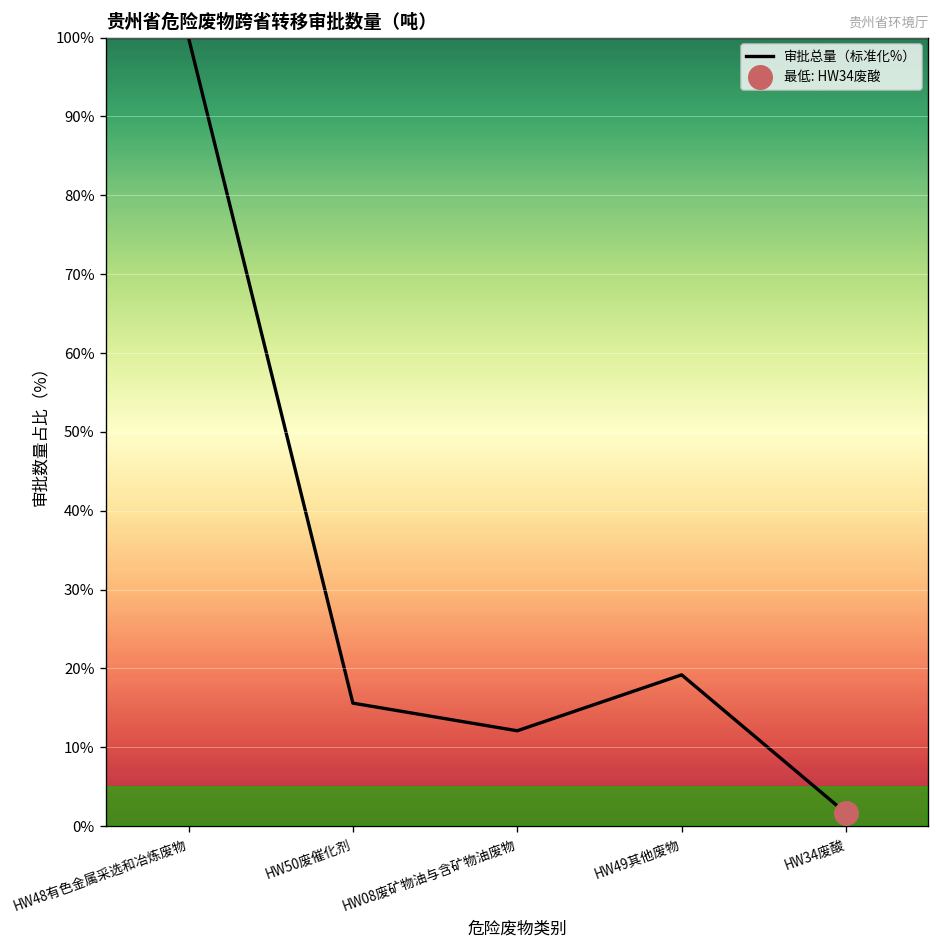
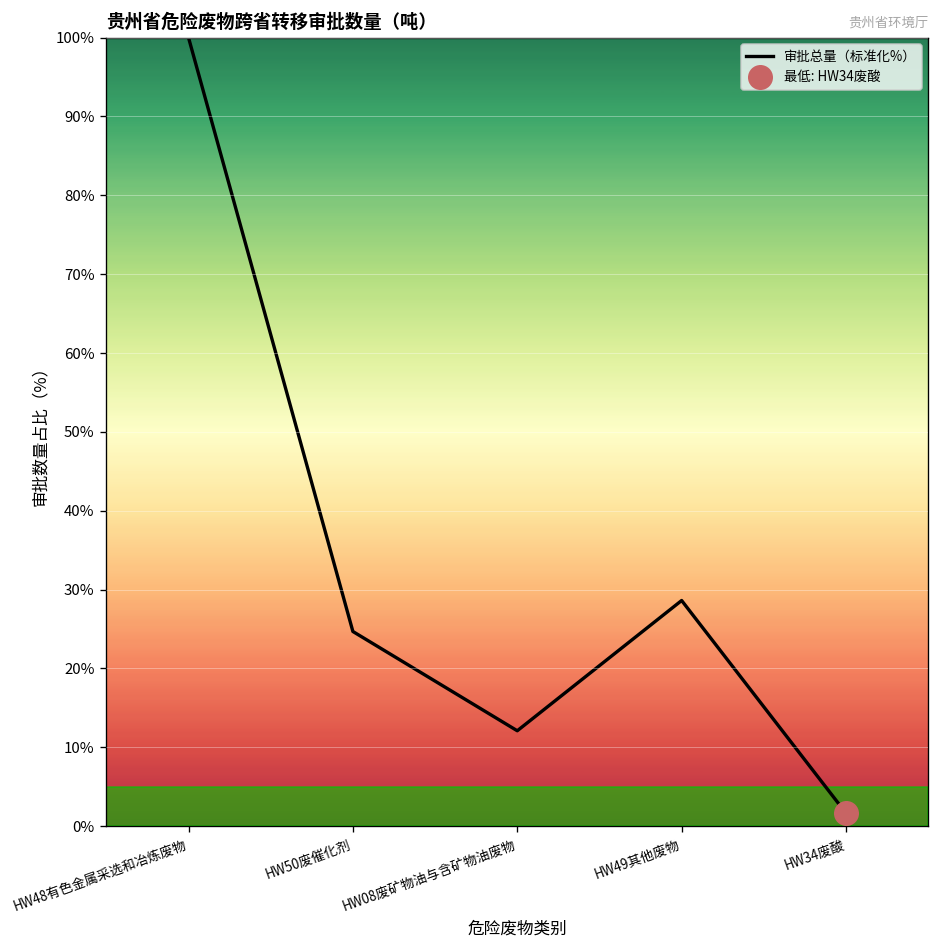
审批总量（标准化%）, HW50废催化剂: 16% -> 25%
审批总量（标准化%）, HW49其他废物: 19% -> 29%
